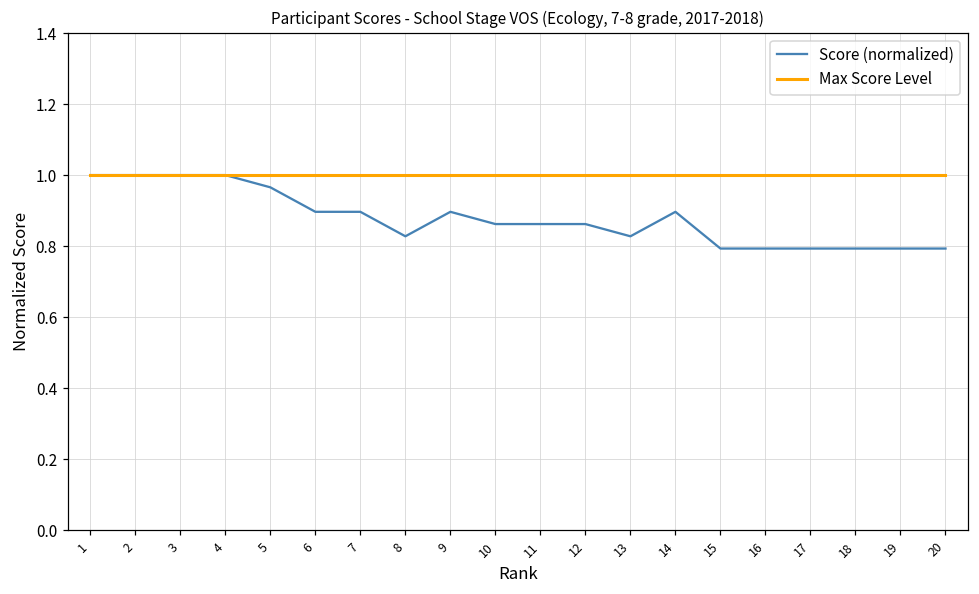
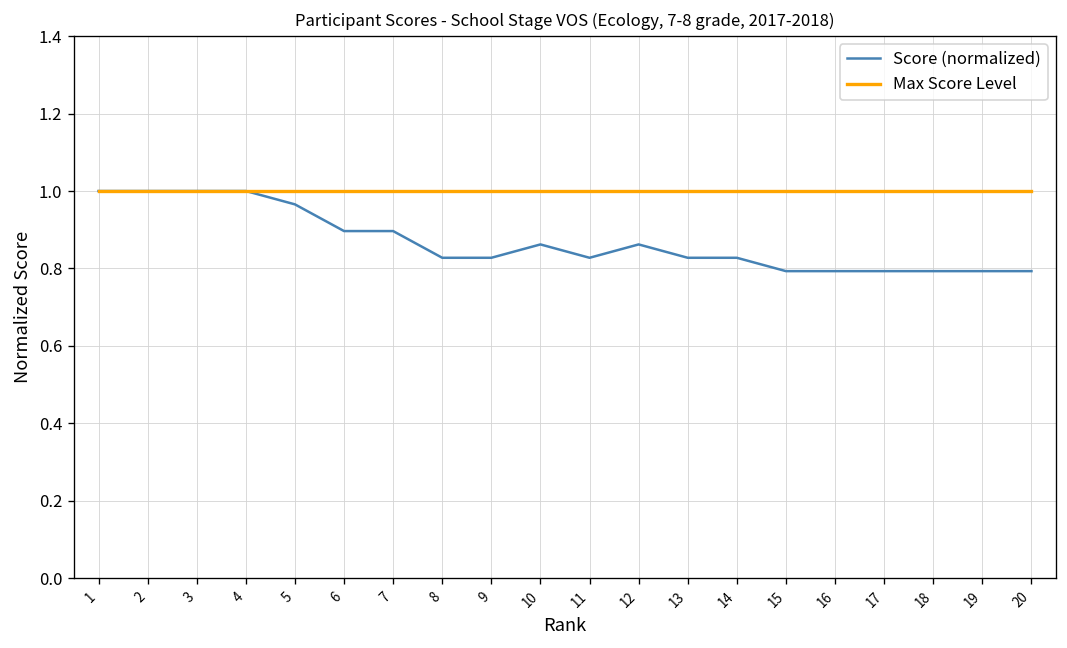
Score (normalized), 9: 0.90 -> 0.83
Score (normalized), 11: 0.86 -> 0.83
Score (normalized), 14: 0.90 -> 0.83
